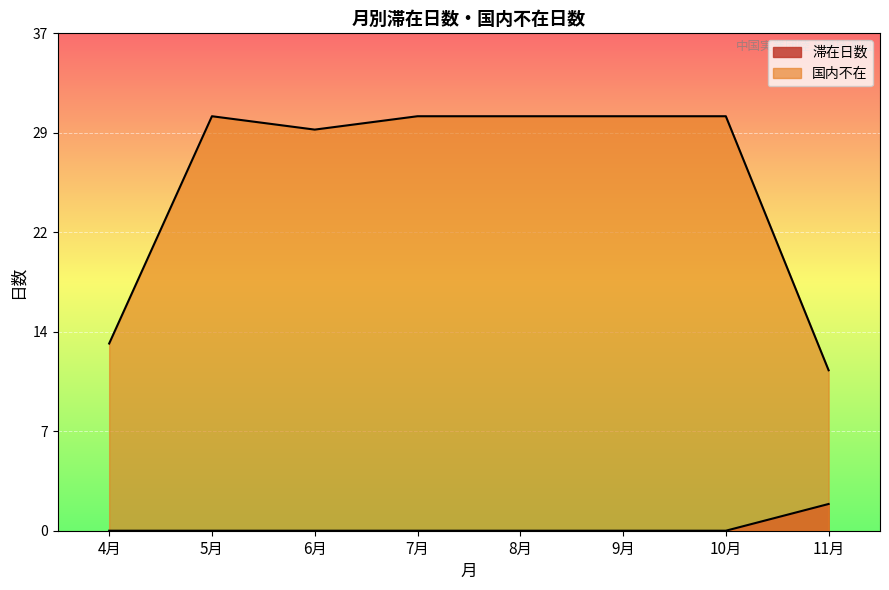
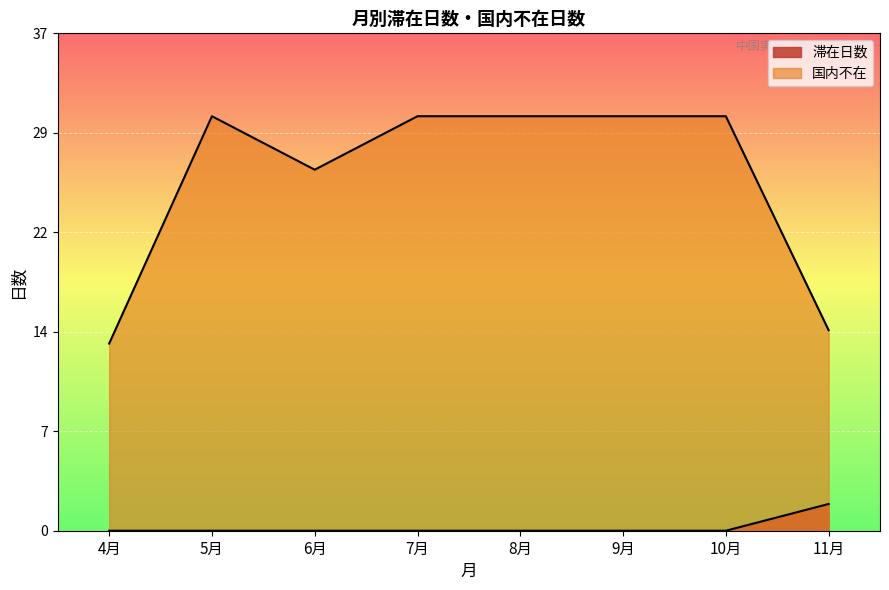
国内不在, 6月: 30 -> 27
国内不在, 11月: 12 -> 15
